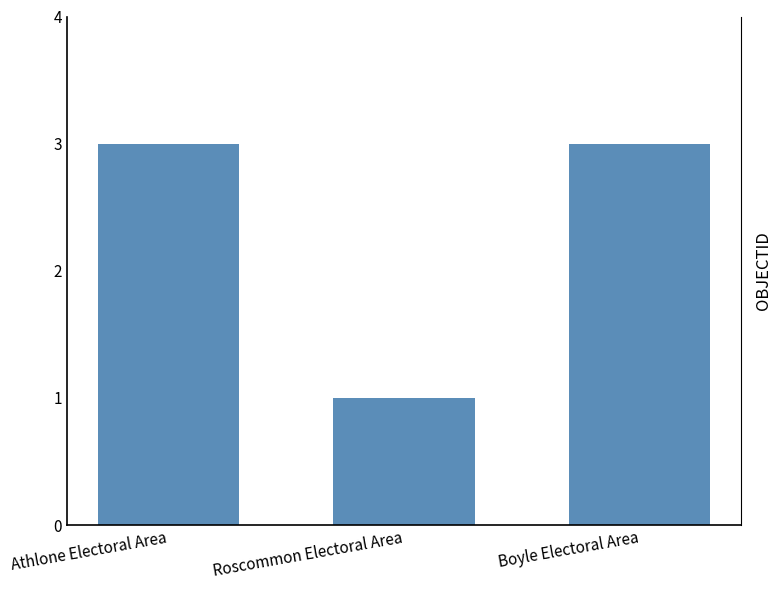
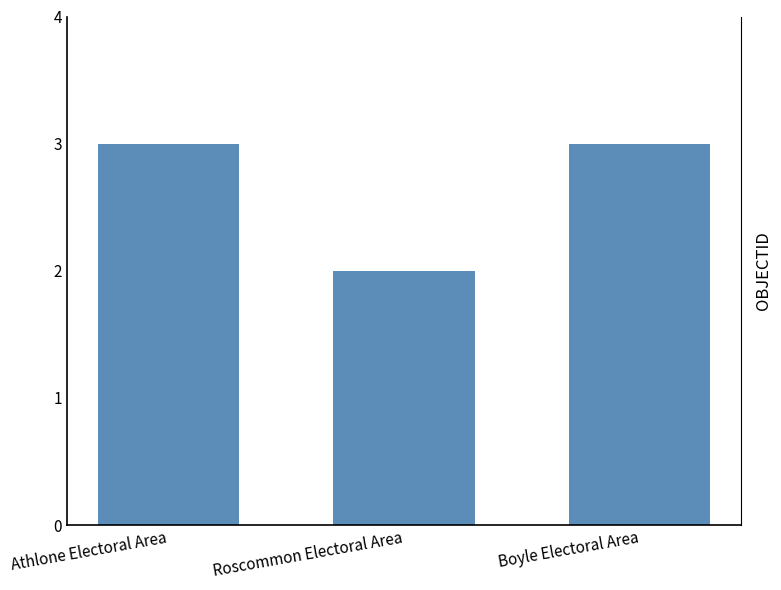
Roscommon Electoral Area: 1 -> 2
